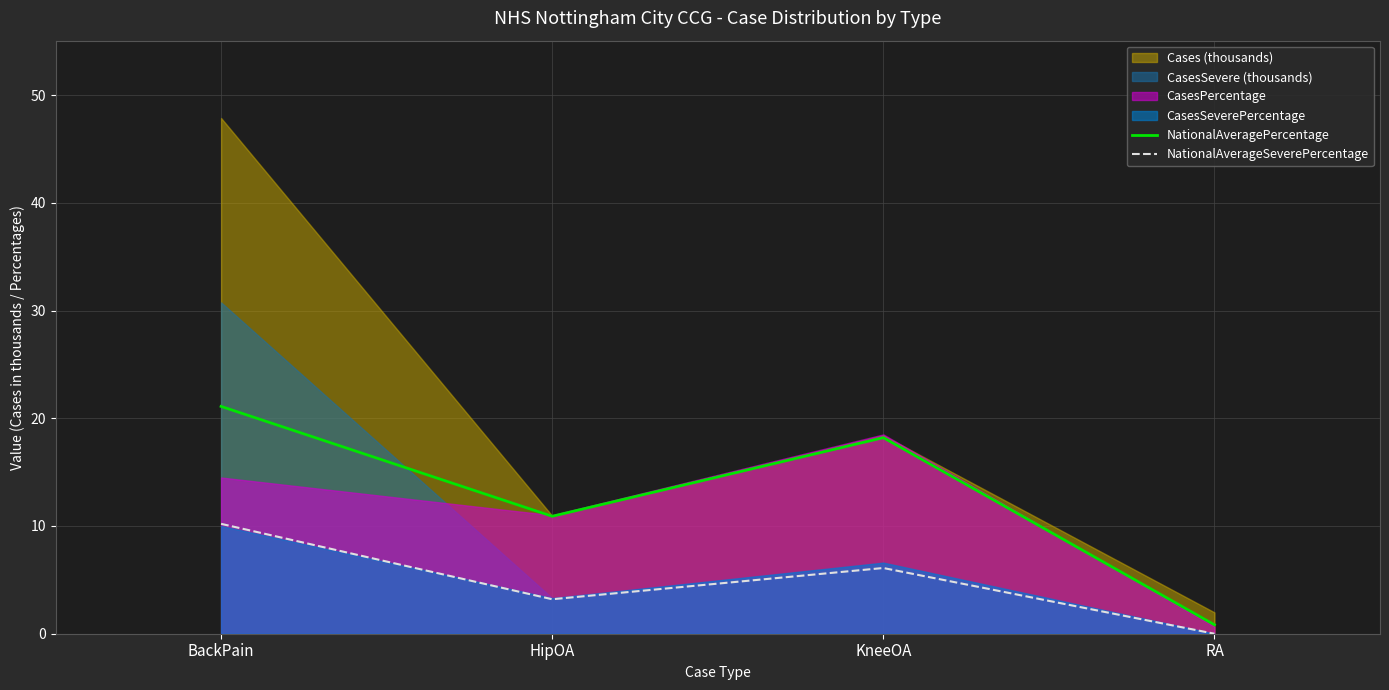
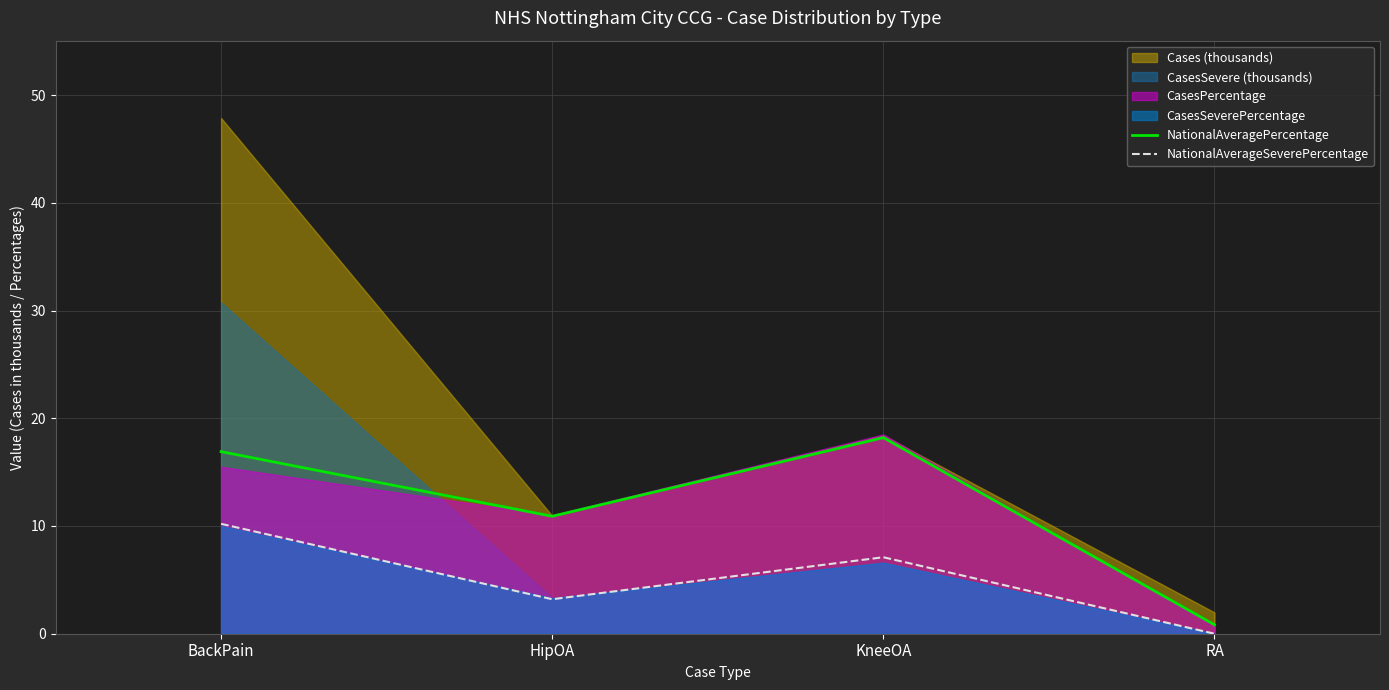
NationalAveragePercentage, BackPain: 21.1 -> 16.9
CasesPercentage, BackPain: 14.5 -> 15.5
NationalAverageSeverePercentage, KneeOA: 6.1 -> 7.1
